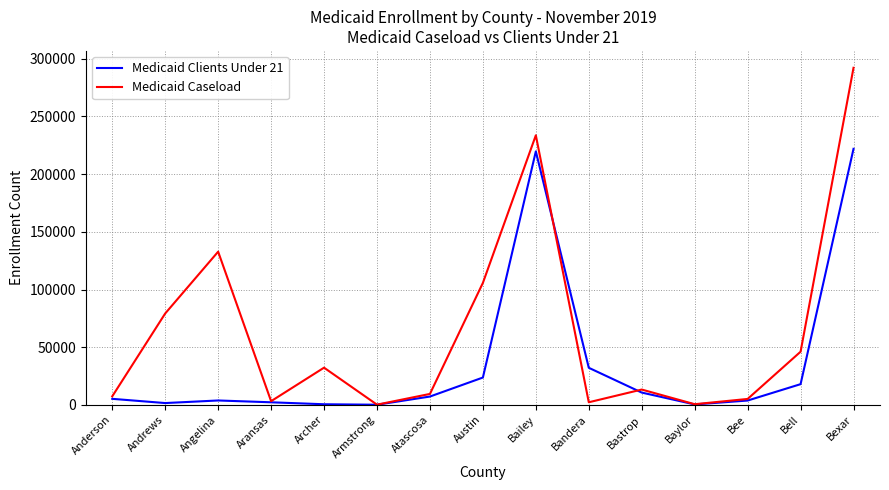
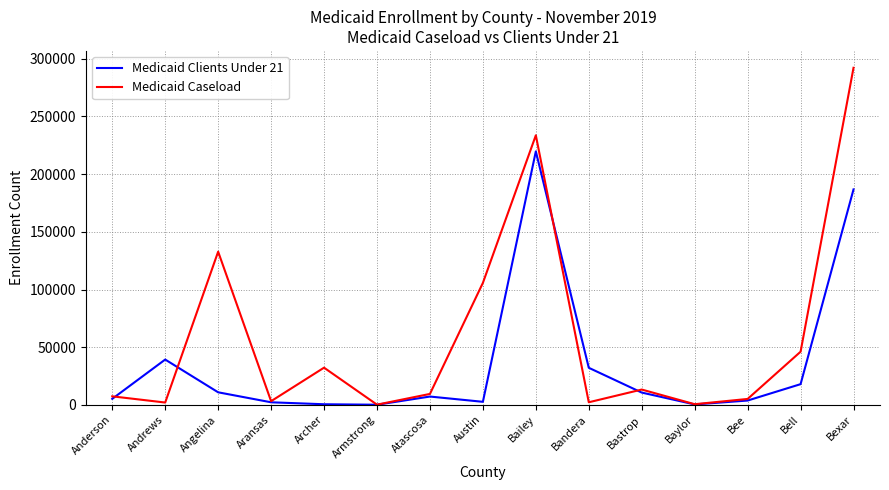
Medicaid Clients Under 21, Andrews: 2000 -> 39000
Medicaid Caseload, Andrews: 79000 -> 2000
Medicaid Clients Under 21, Angelina: 4000 -> 11000
Medicaid Clients Under 21, Austin: 24000 -> 3000
Medicaid Clients Under 21, Bexar: 222000 -> 187000
